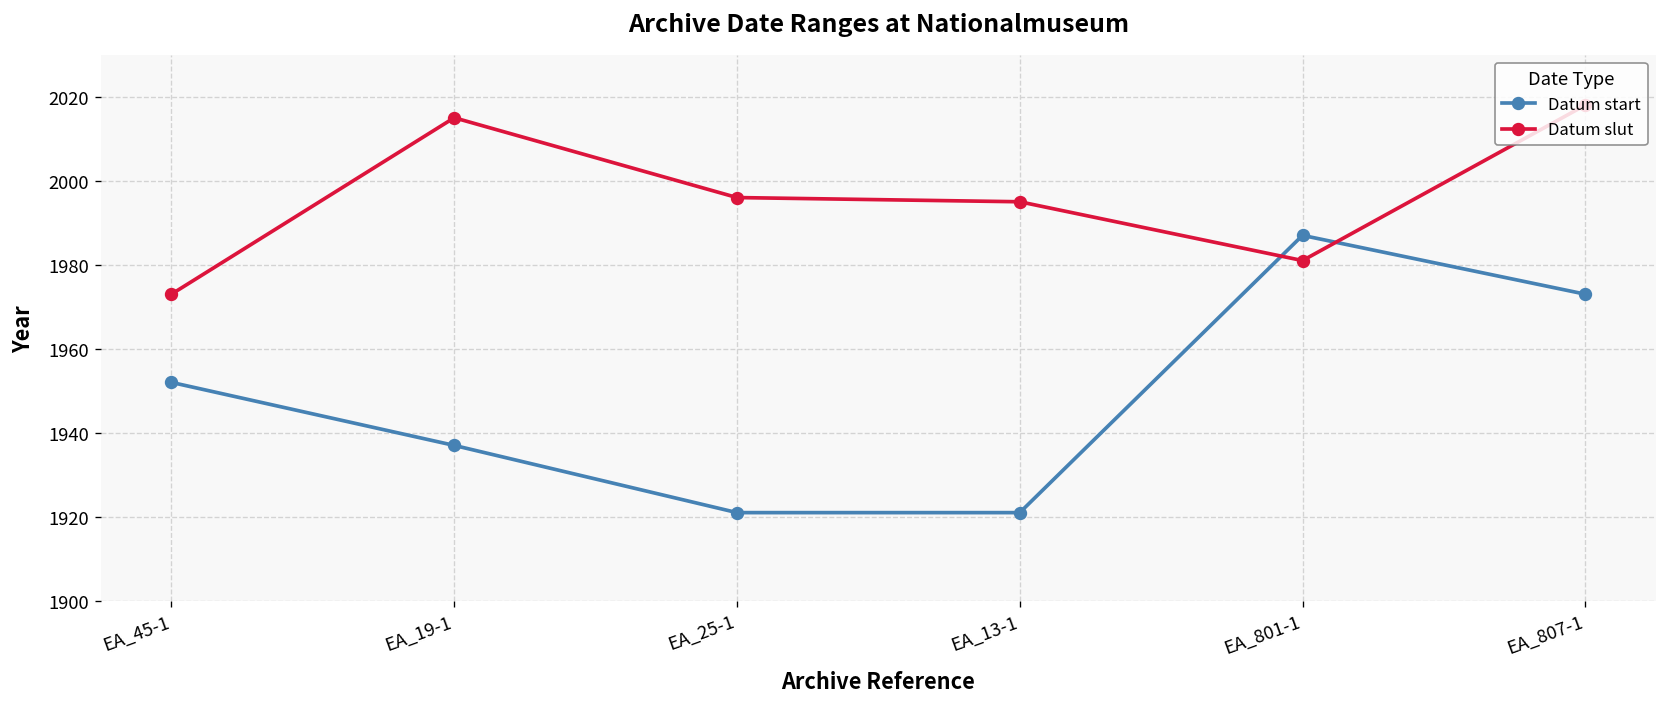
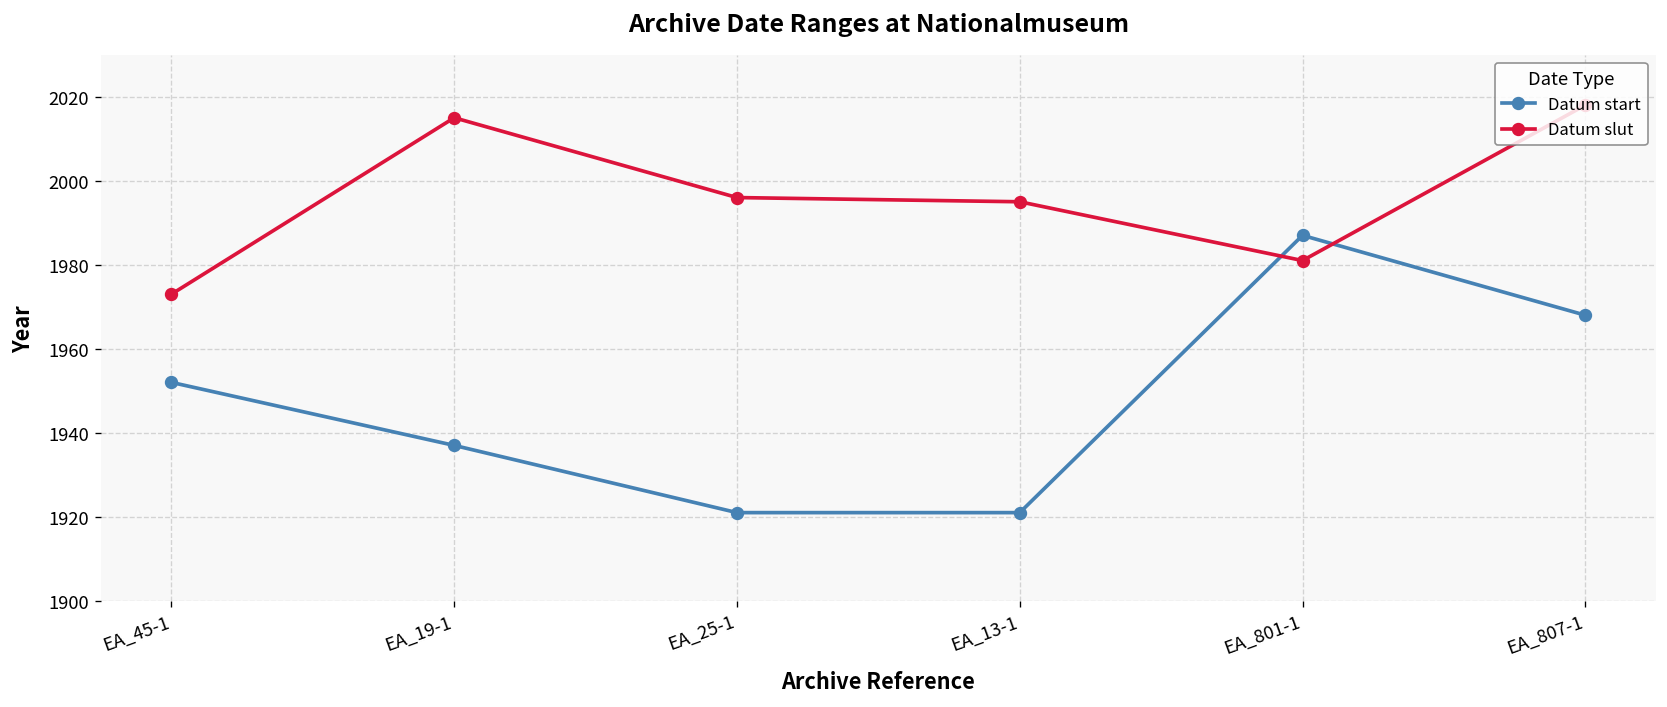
Datum start, EA_807-1: 1973 -> 1968
